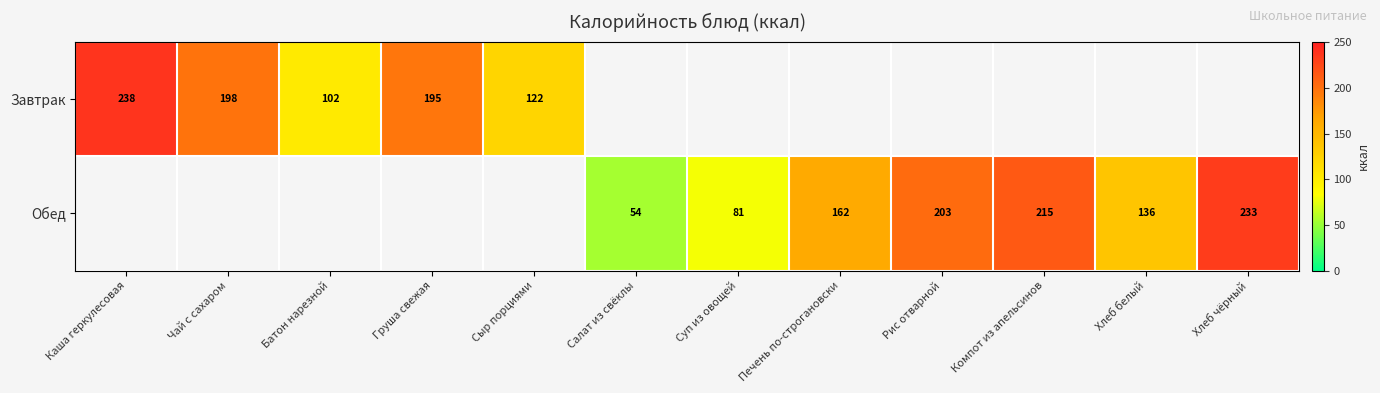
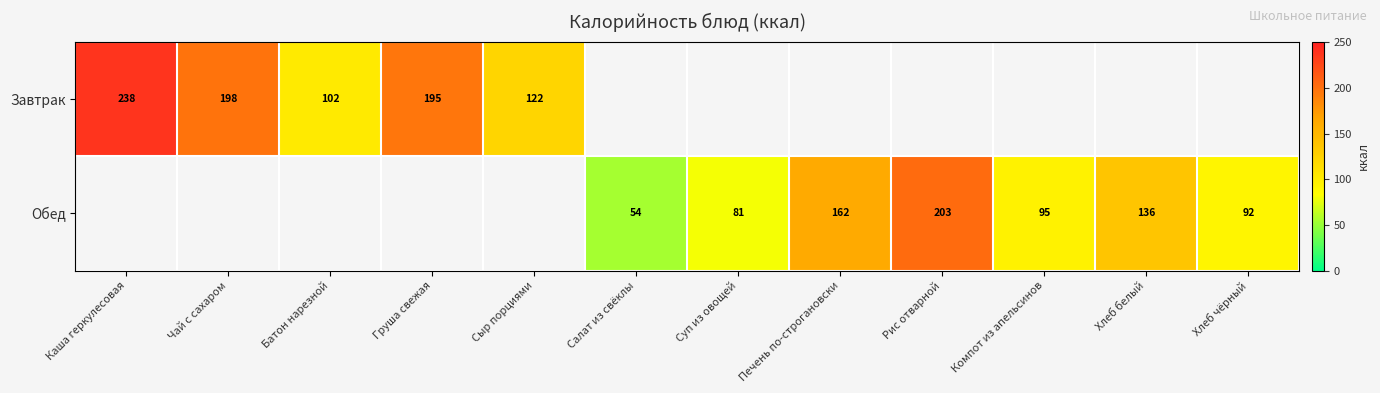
Обед, Компот из апельсинов: 215 -> 95
Обед, Хлеб чёрный: 233 -> 92
